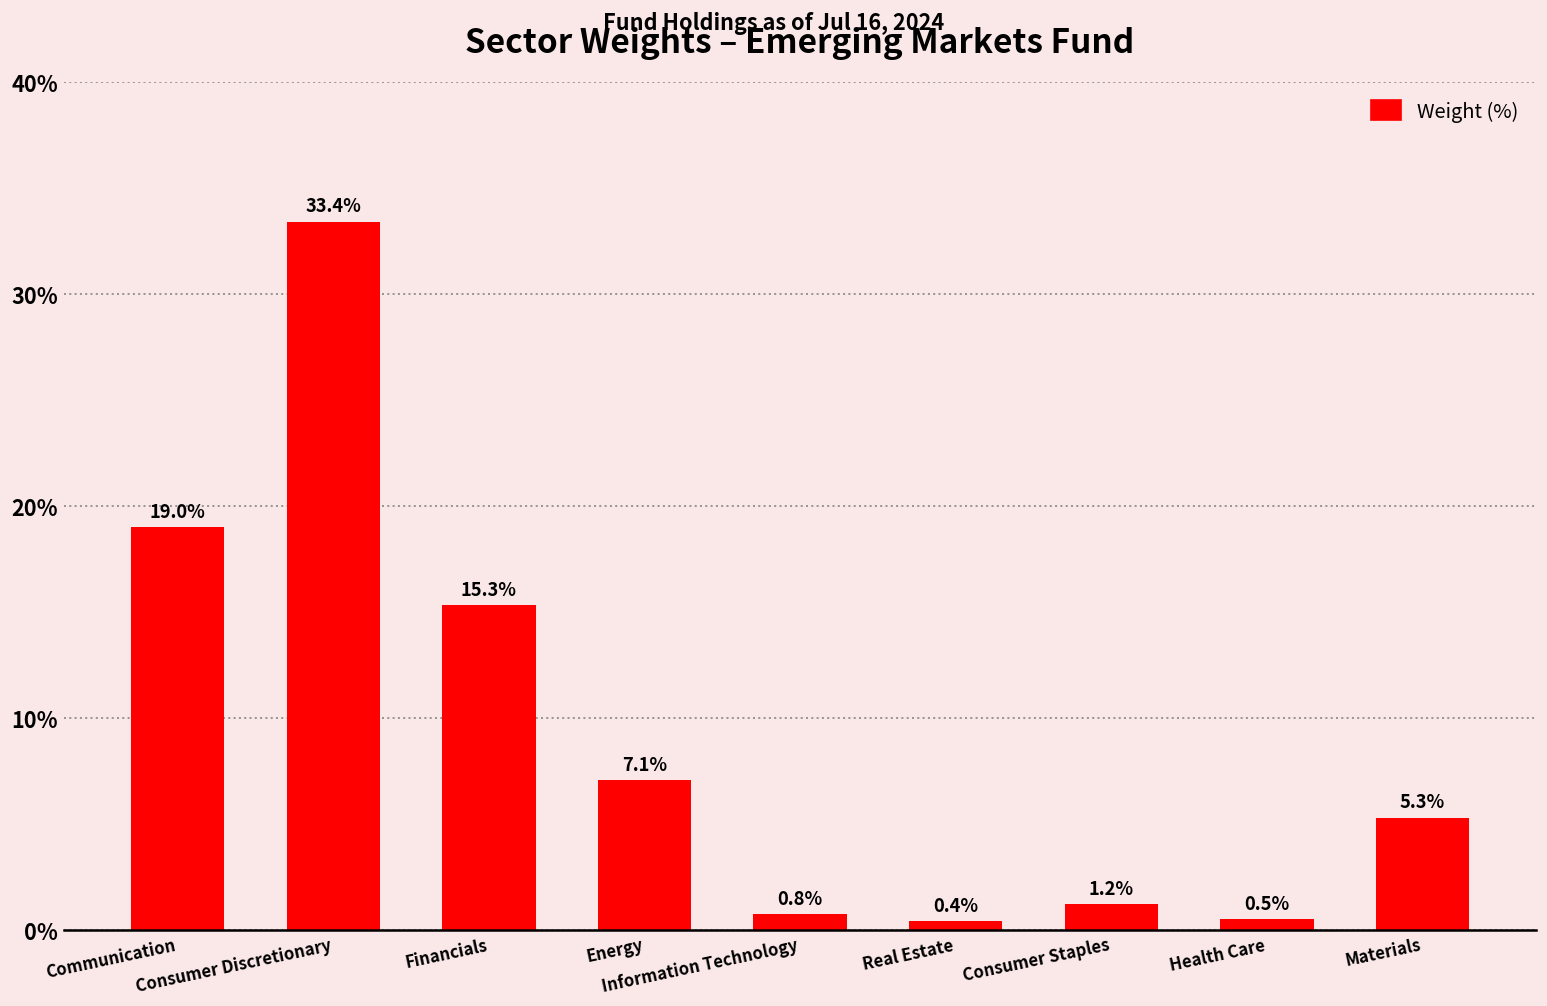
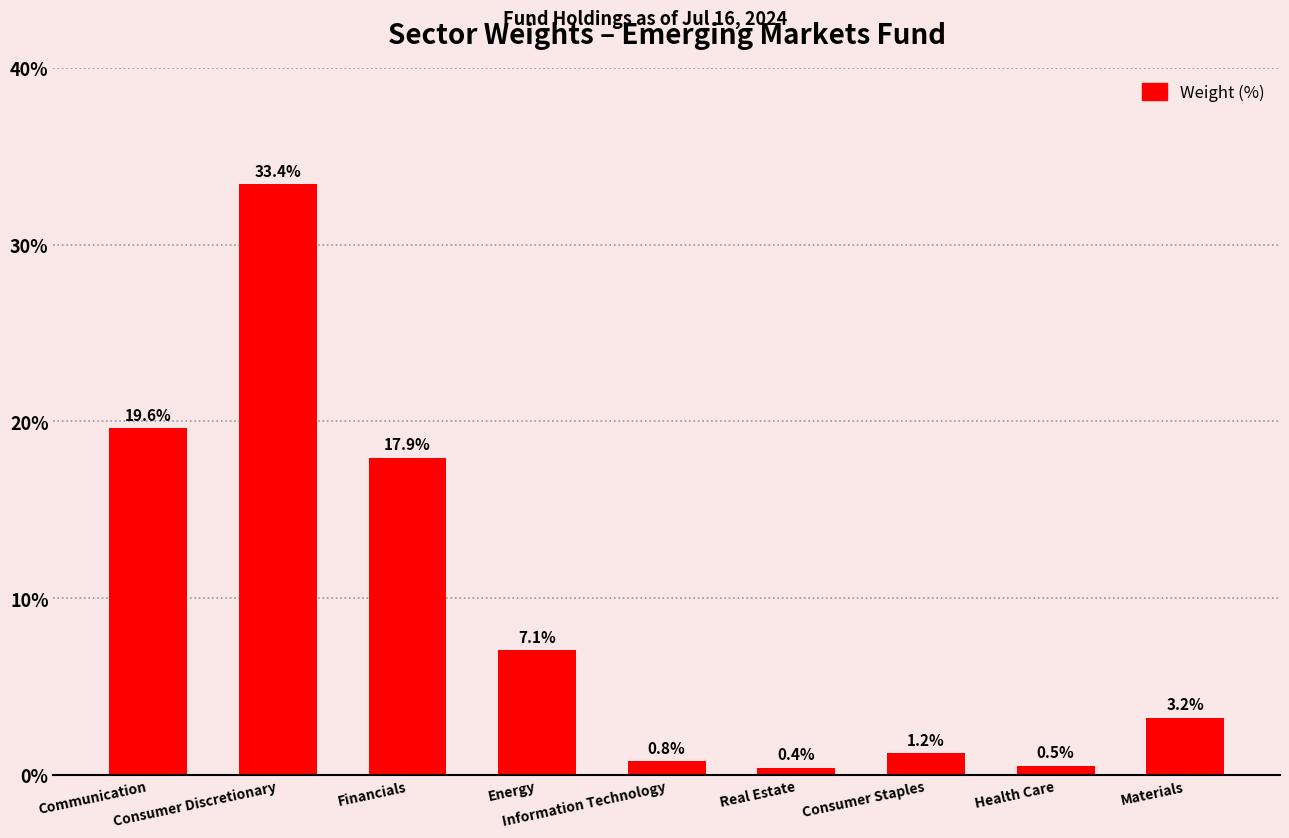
Communication: 19.0% -> 19.6%
Financials: 15.3% -> 17.9%
Materials: 5.3% -> 3.2%
